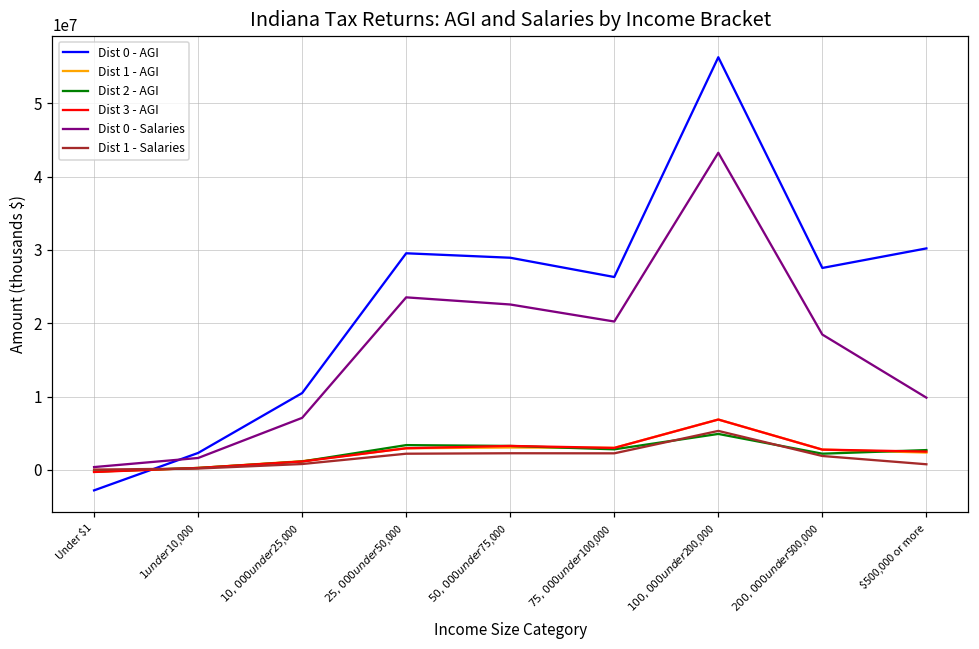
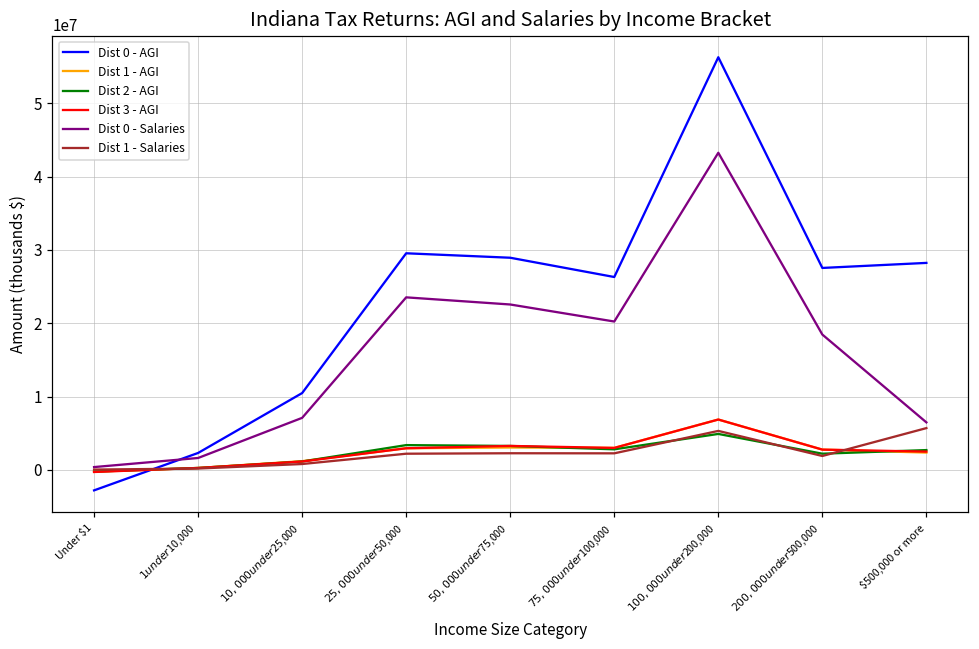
Dist 0 - AGI, $500,000 or more: 30000000 -> 28000000
Dist 0 - Salaries, $500,000 or more: 10000000 -> 6000000
Dist 1 - Salaries, $500,000 or more: 1000000 -> 6000000
